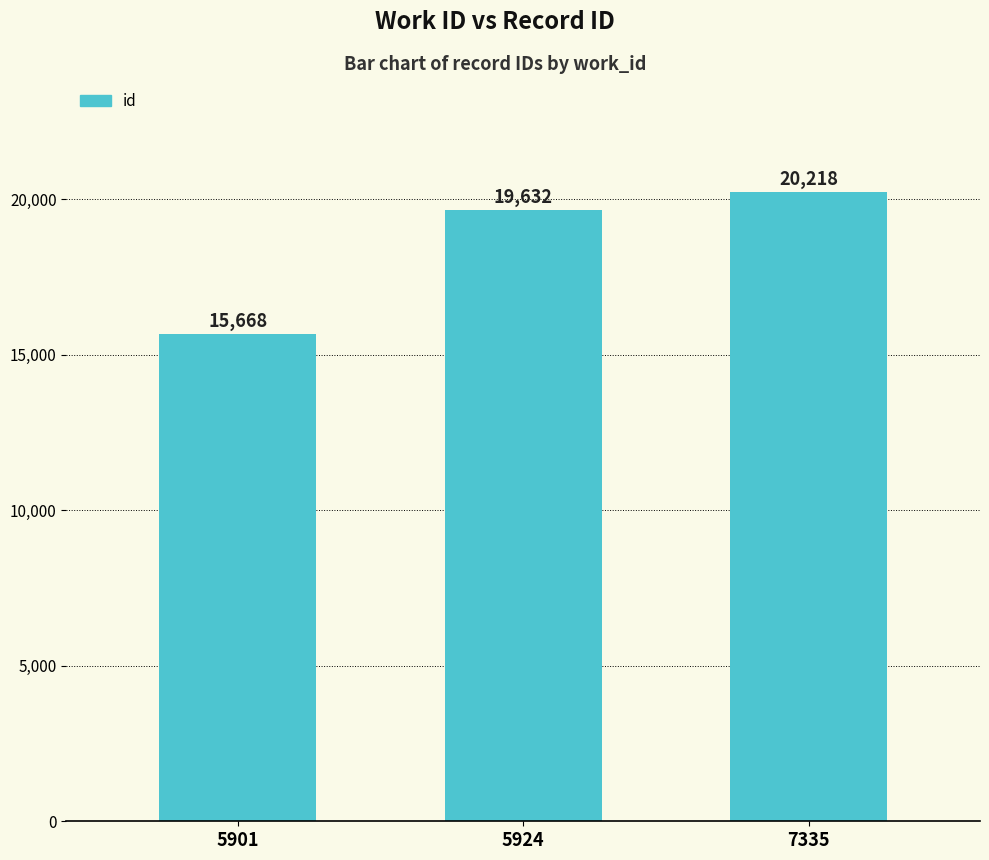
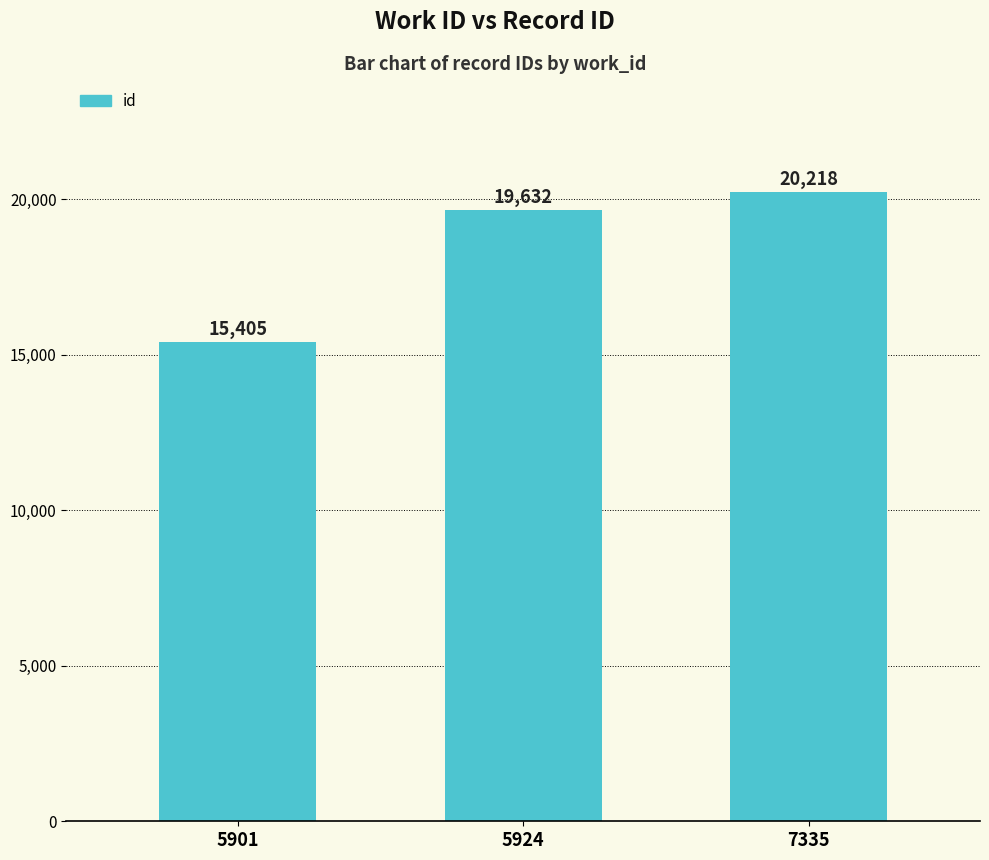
5901: 15,668 -> 15,405
